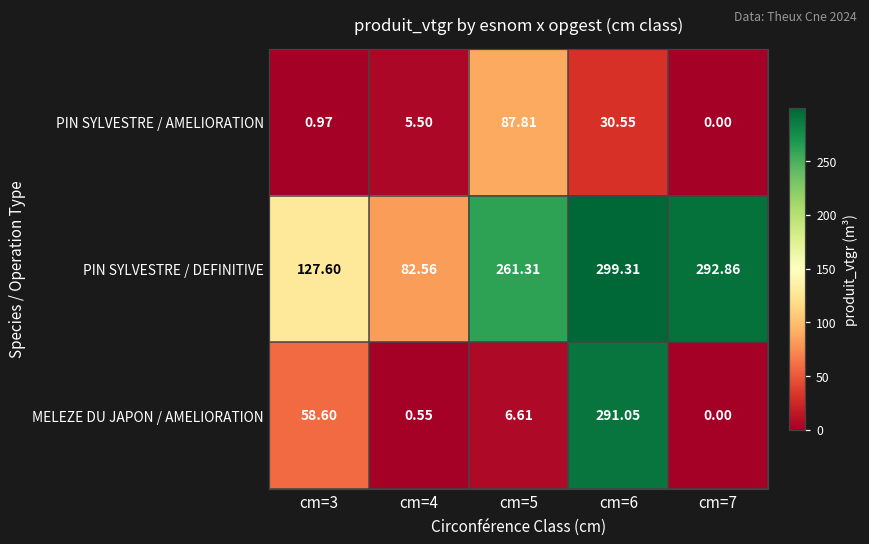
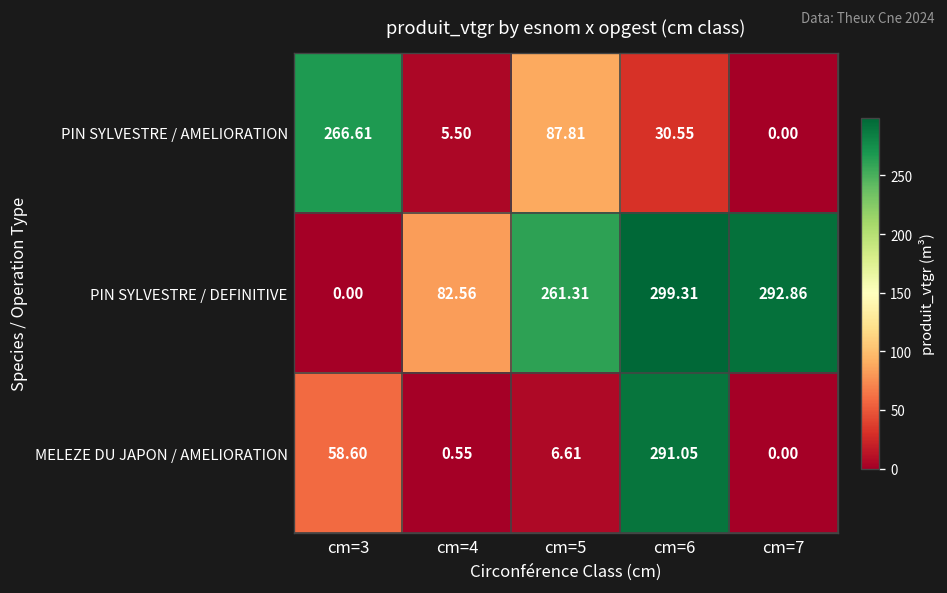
PIN SYLVESTRE / AMELIORATION, cm=3: 0.97 -> 266.61
PIN SYLVESTRE / DEFINITIVE, cm=3: 127.60 -> 0.00
